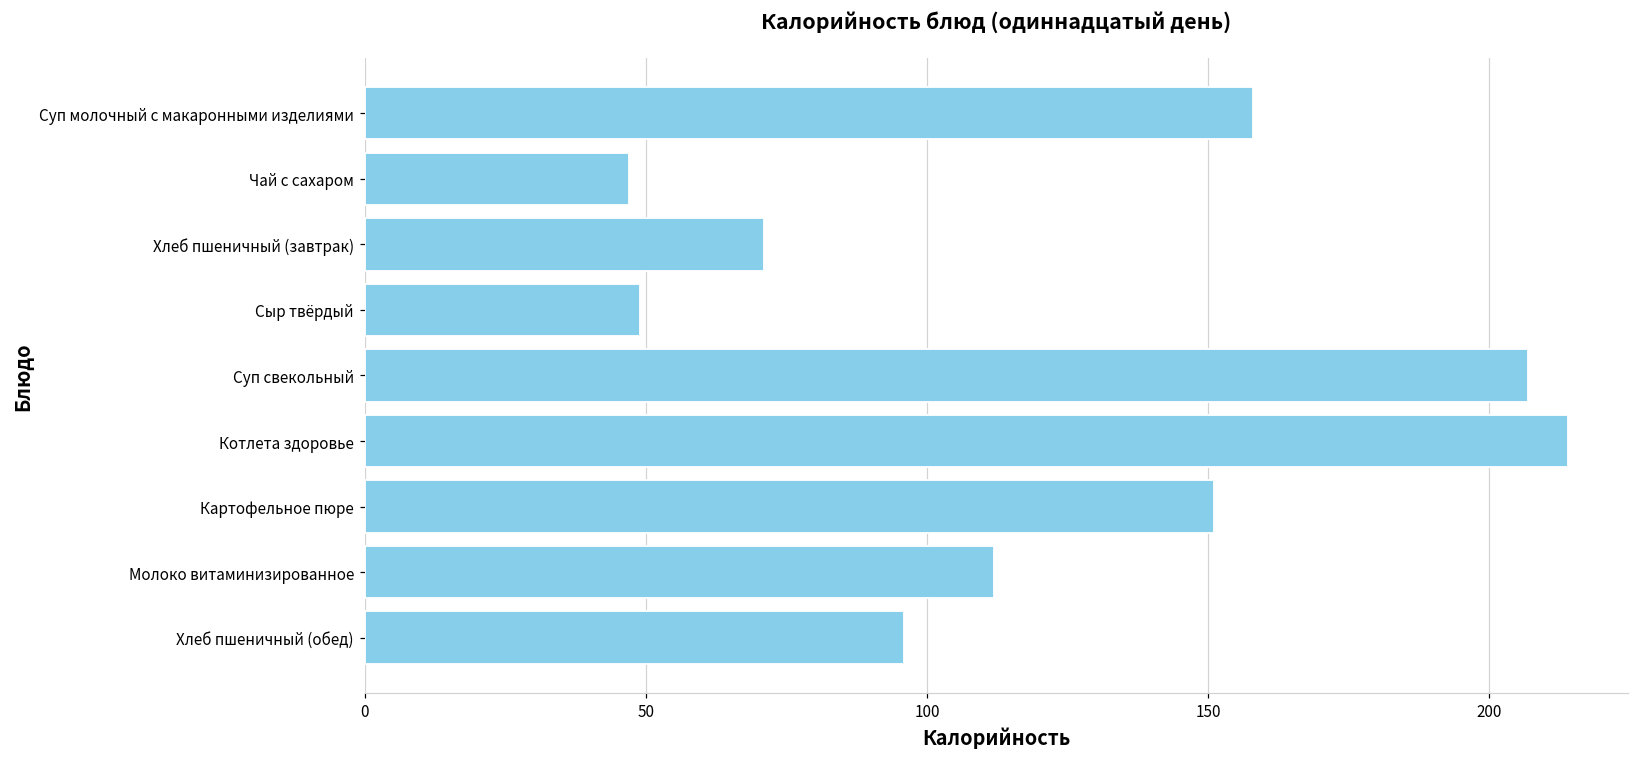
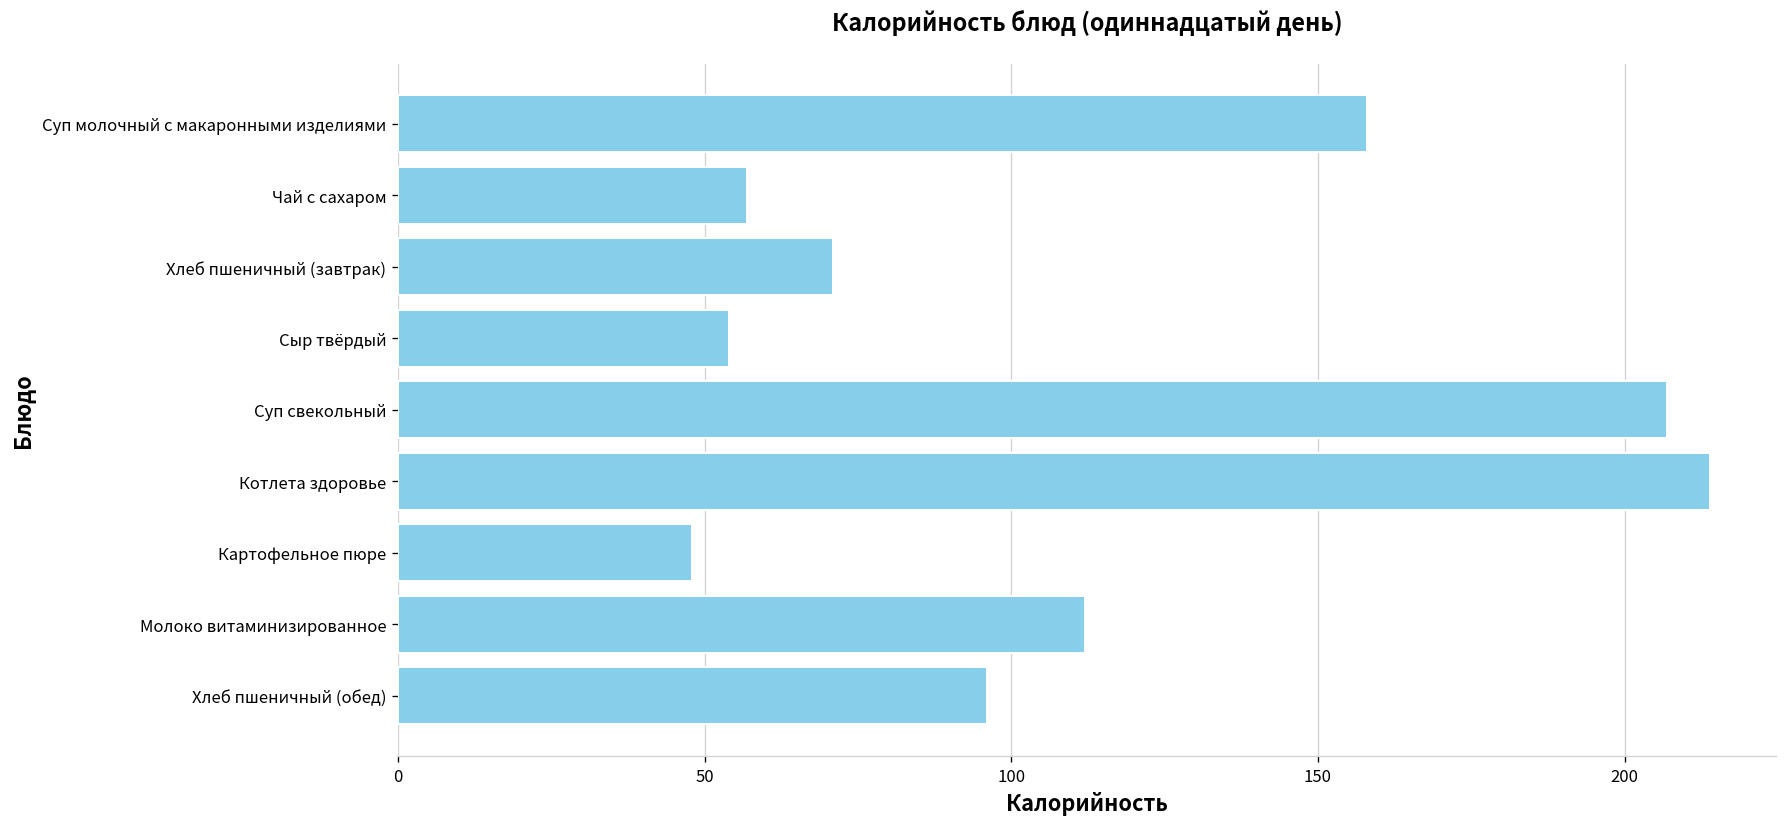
Чай с сахаром: 47 -> 57
Сыр твёрдый: 49 -> 54
Картофельное пюре: 151 -> 48
